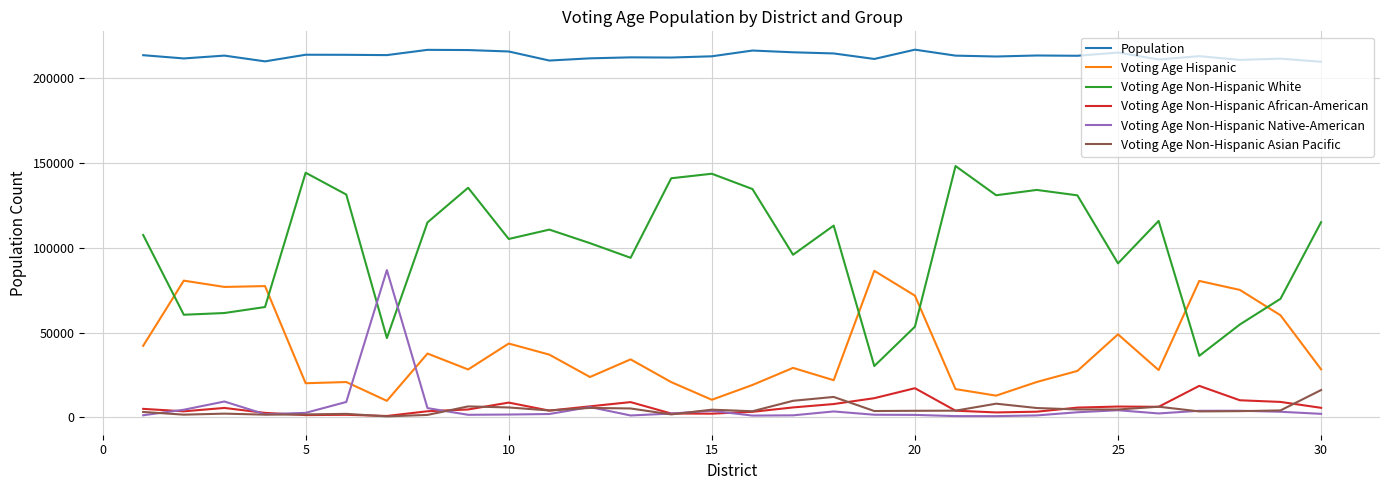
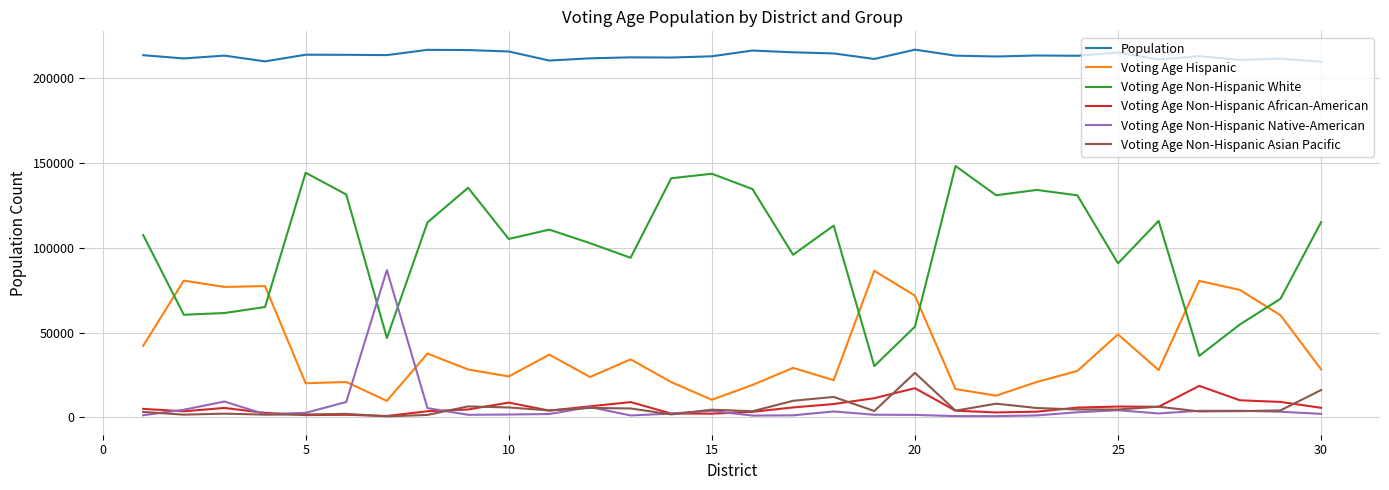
Voting Age Hispanic, 10: 44000 -> 24000
Voting Age Non-Hispanic Asian Pacific, 20: 4000 -> 26000
